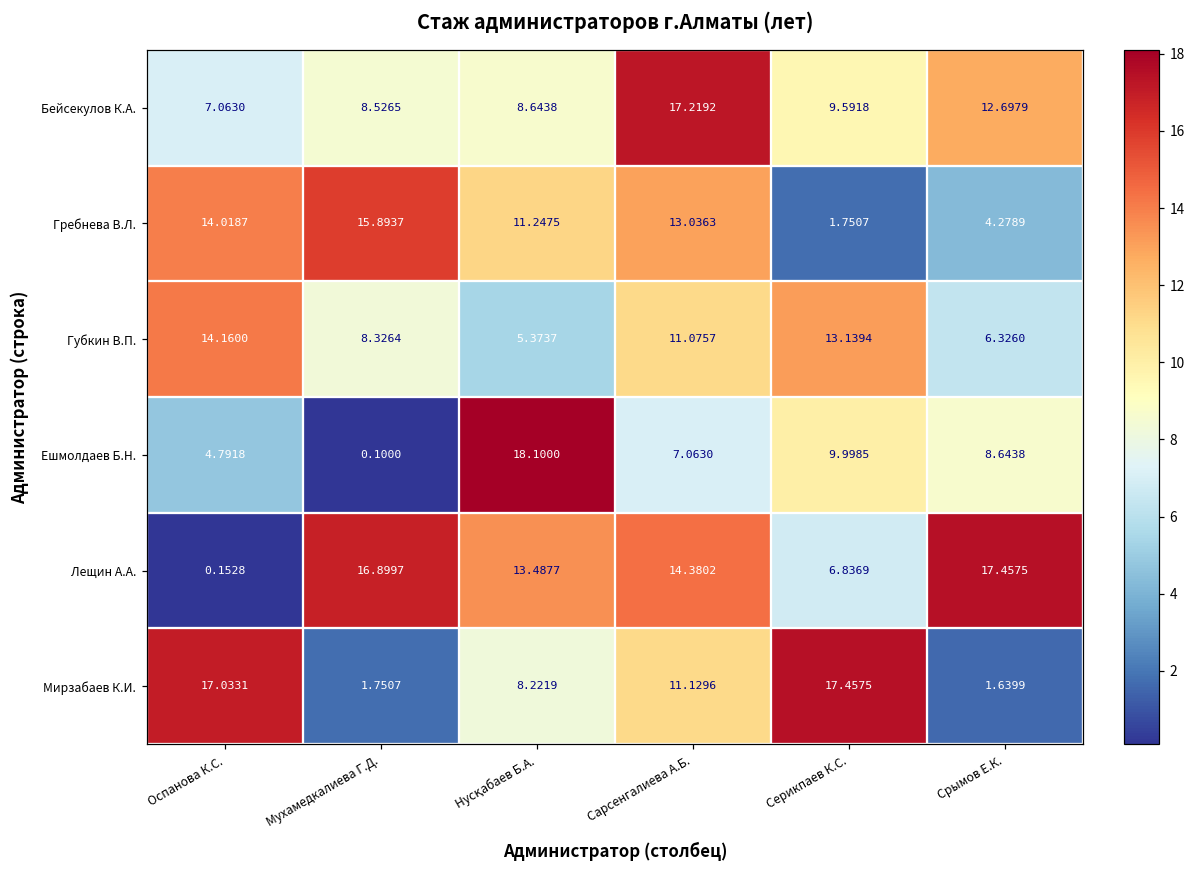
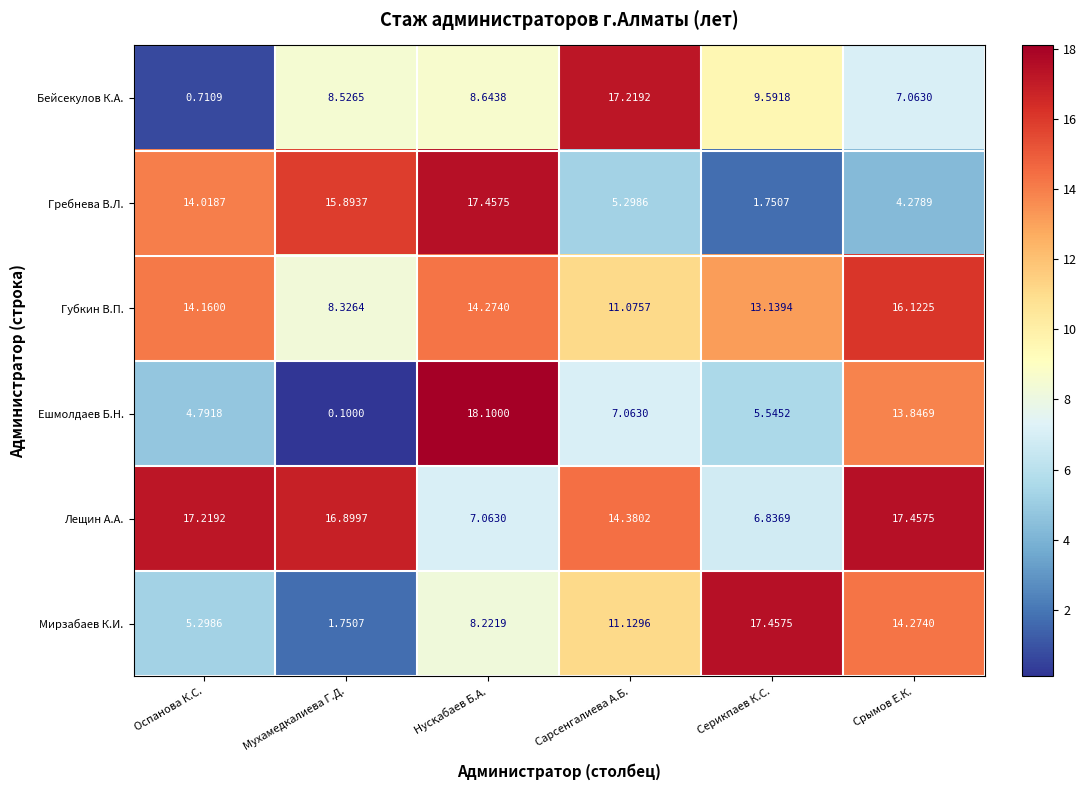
Бейсекулов К.А., Оспанова К.С.: 7.0630 -> 0.7109
Бейсекулов К.А., Срымов Е.К.: 12.6979 -> 7.0630
Гребнева В.Л., Нусқабаев Б.А.: 11.2475 -> 17.4575
Гребнева В.Л., Сарсенгалиева А.Б.: 13.0363 -> 5.2986
Губкин В.П., Нусқабаев Б.А.: 5.3737 -> 14.2740
Губкин В.П., Срымов Е.К.: 6.3260 -> 16.1225
Ешмолдаев Б.Н., Серикпаев К.С.: 9.9985 -> 5.5452
Ешмолдаев Б.Н., Срымов Е.К.: 8.6438 -> 13.8469
Лещин А.А., Оспанова К.С.: 0.1528 -> 17.2192
Лещин А.А., Нусқабаев Б.А.: 13.4877 -> 7.0630
Мирзабаев К.И., Оспанова К.С.: 17.0331 -> 5.2986
Мирзабаев К.И., Срымов Е.К.: 1.6399 -> 14.2740
